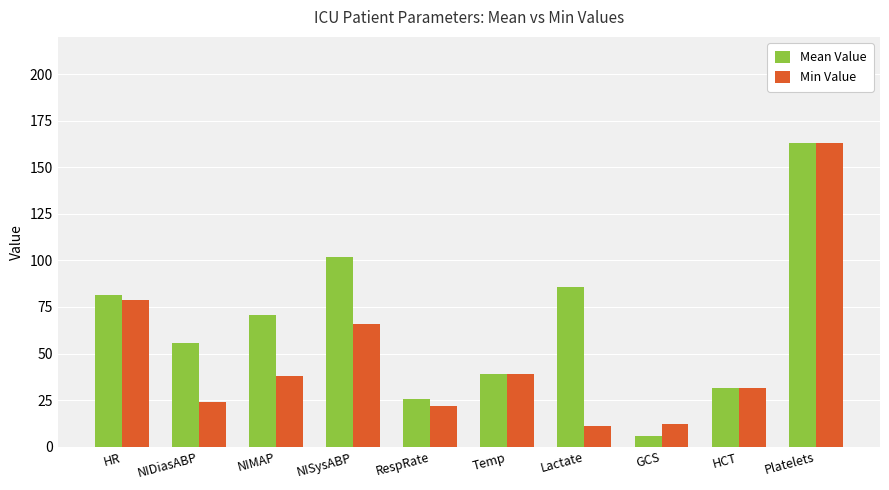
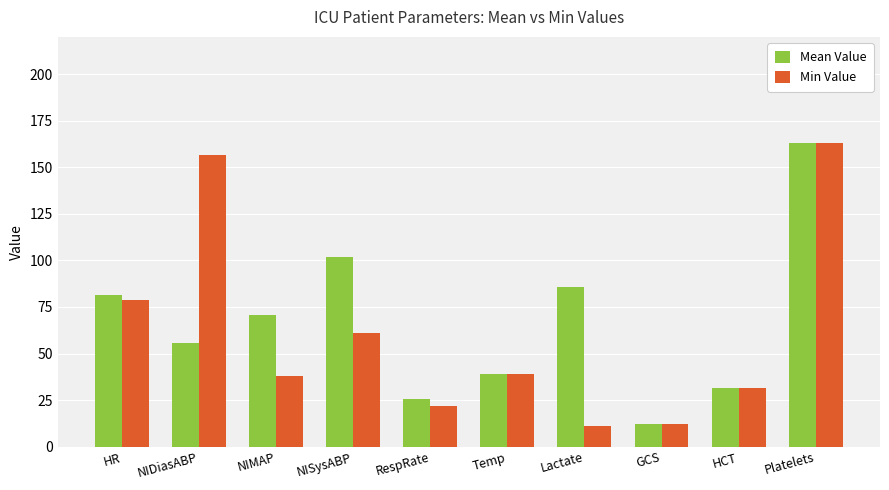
Min Value, NIDiasABP: 24 -> 157
Min Value, NISysABP: 66 -> 61
Mean Value, GCS: 6 -> 12
